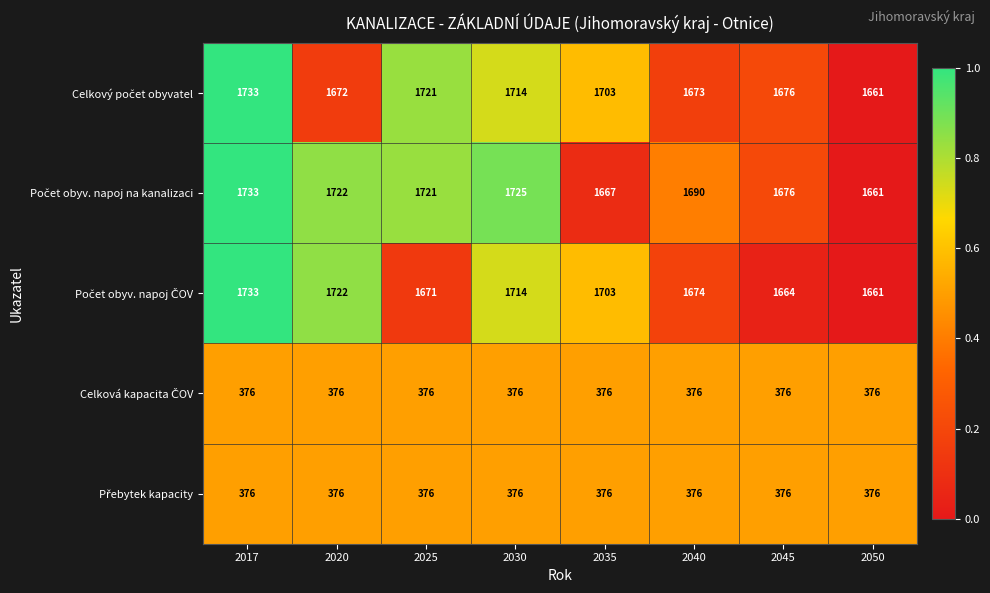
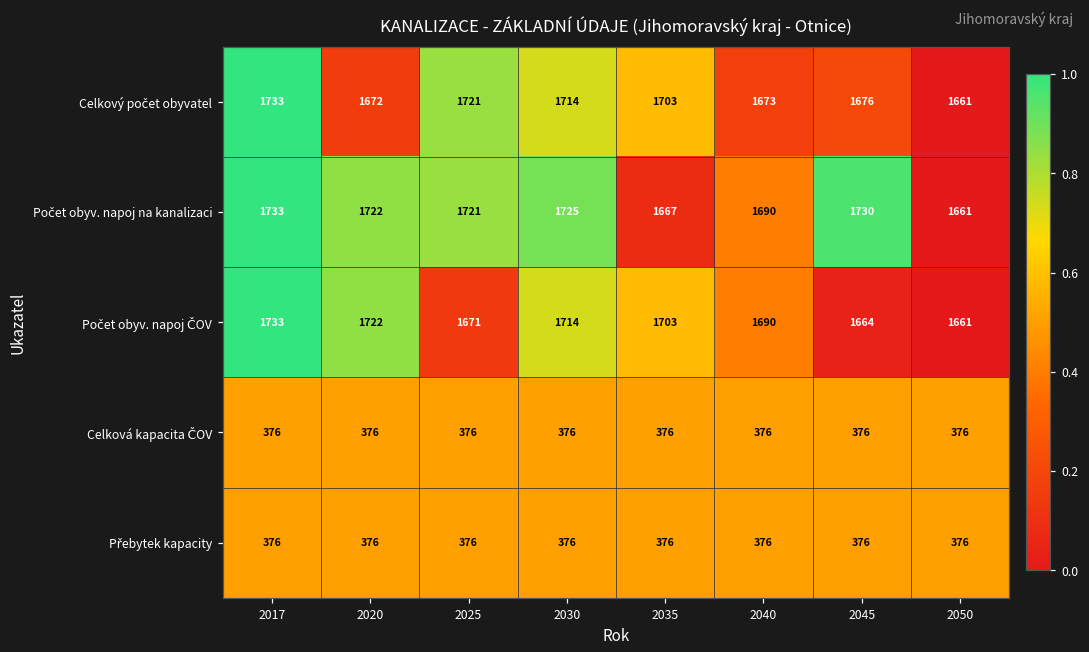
Počet obyv. napoj na kanalizaci, 2045: 1676 -> 1730
Počet obyv. napoj ČOV, 2040: 1674 -> 1690
